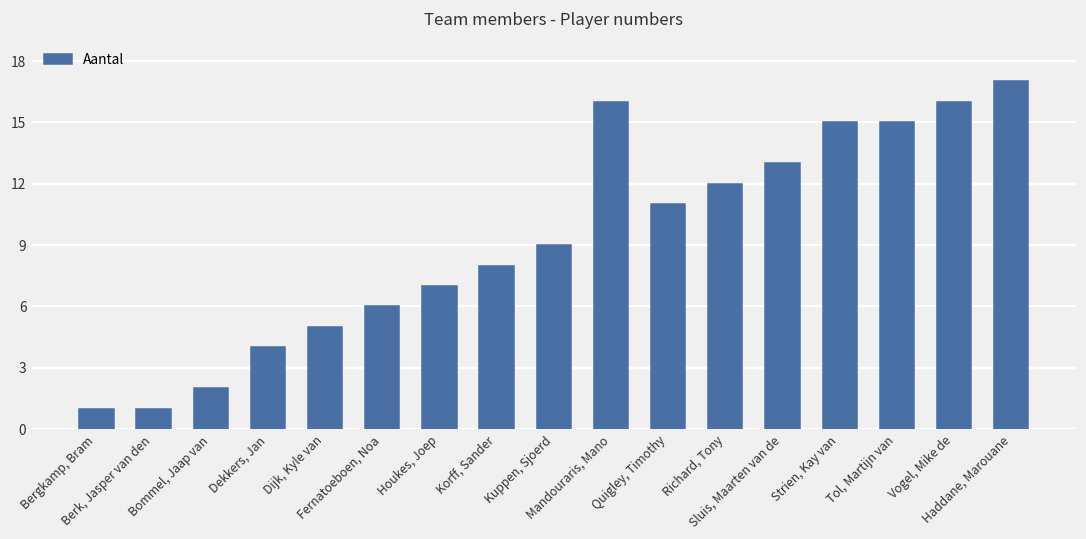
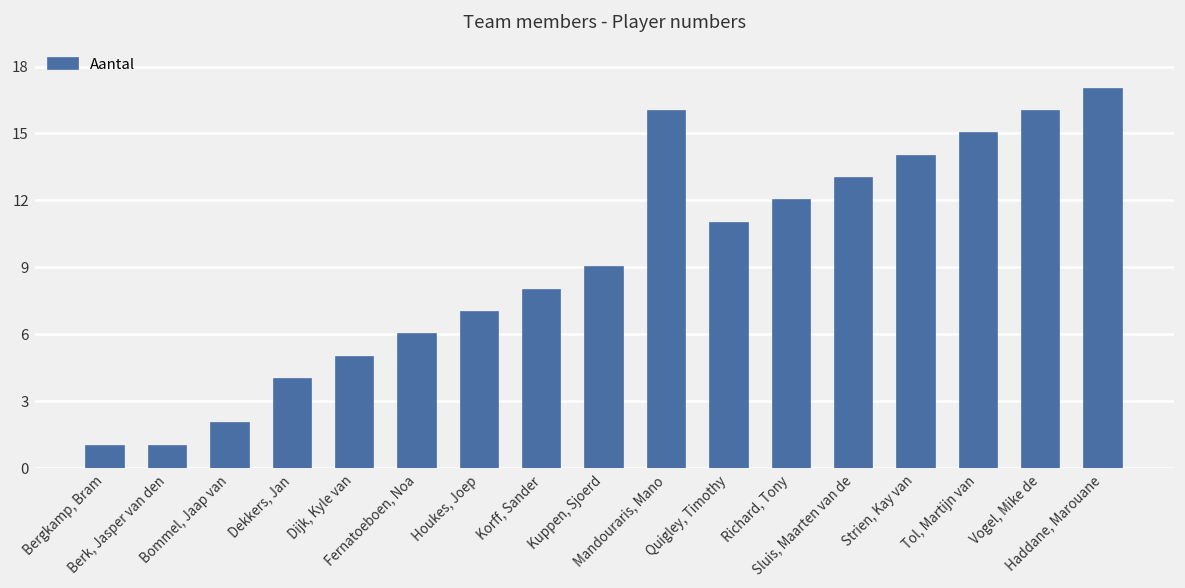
Strien, Kay van: 15 -> 14
